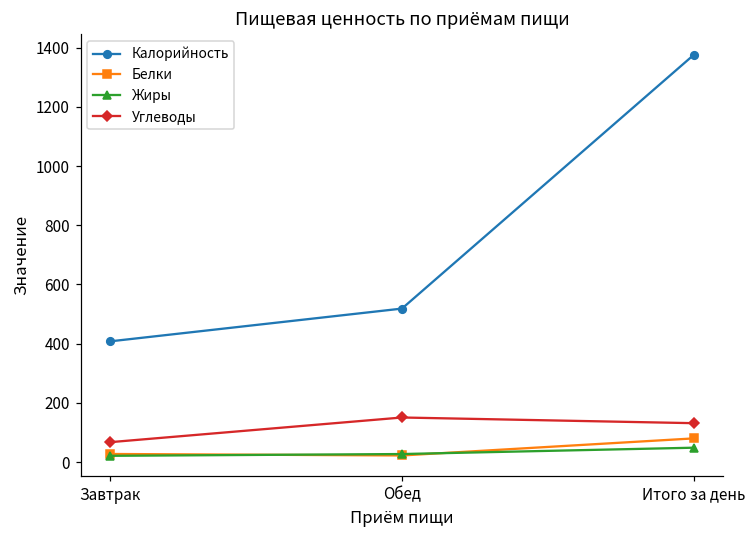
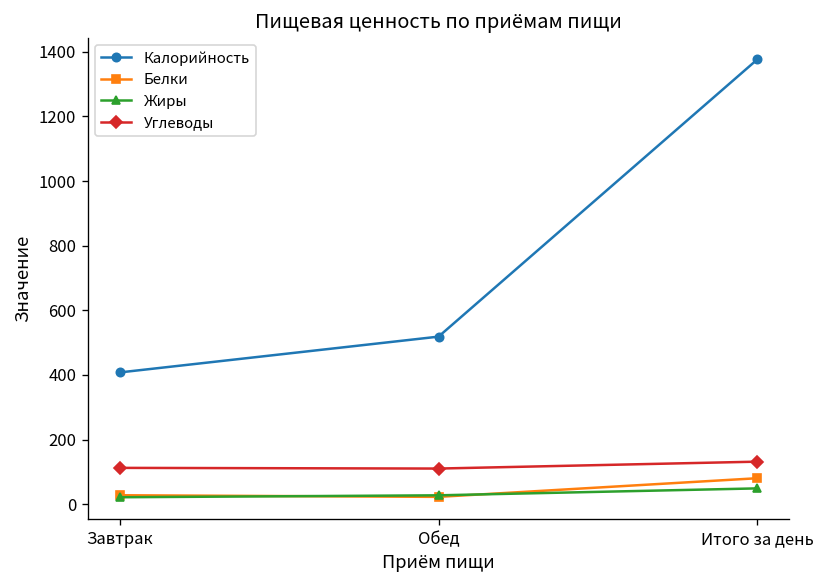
Углеводы, Завтрак: 70 -> 110
Углеводы, Обед: 150 -> 110
